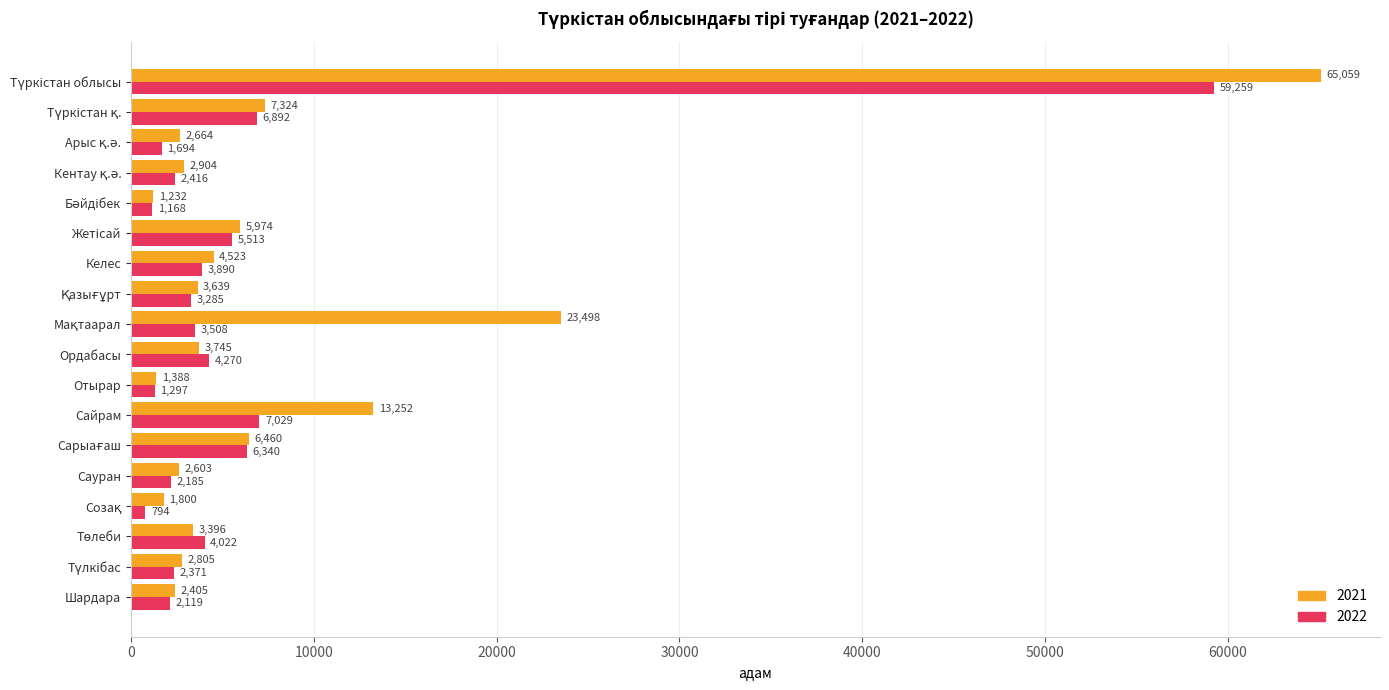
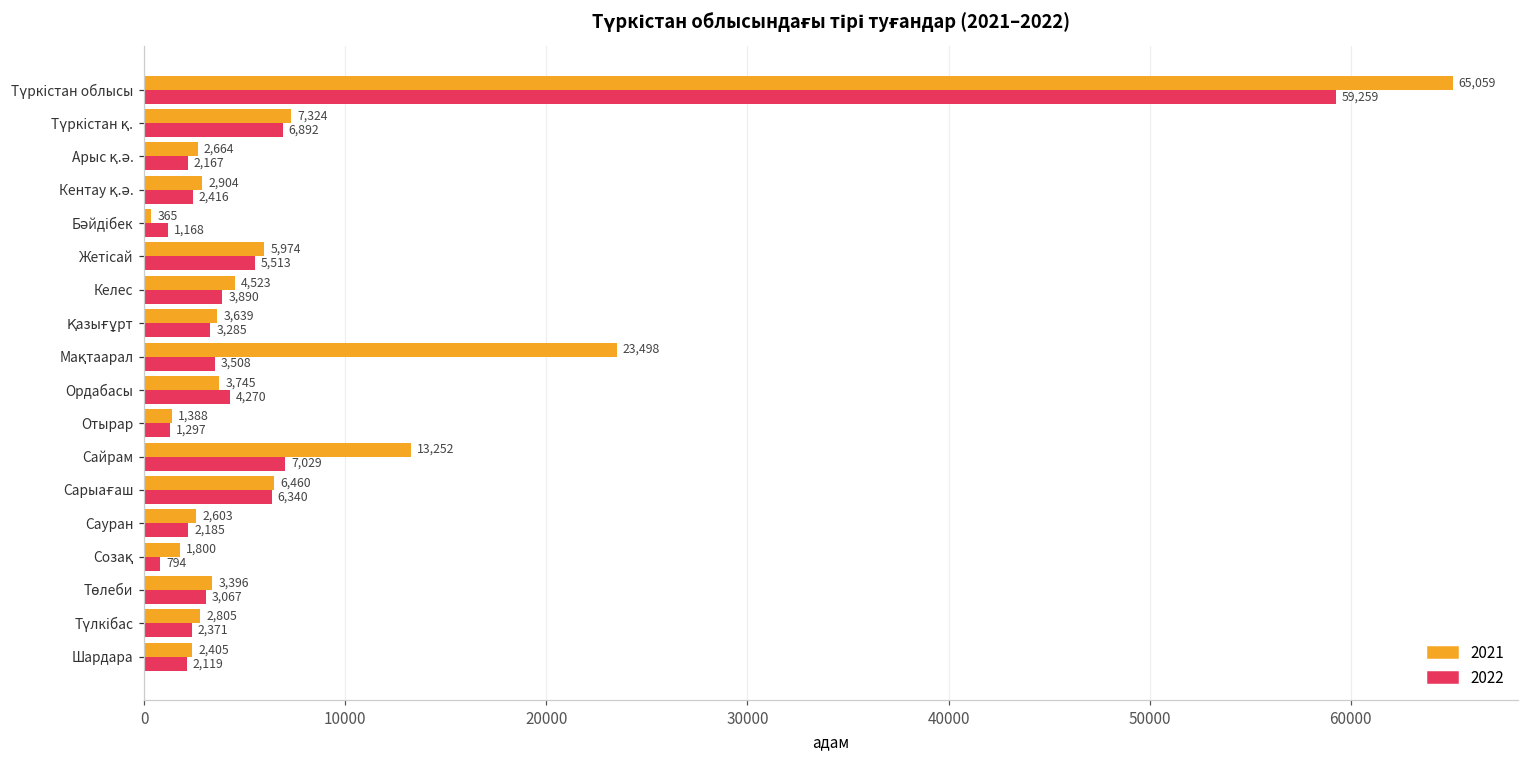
2022, Арыс қ.ә.: 1,694 -> 2,167
2021, Бәйдібек: 1,232 -> 365
2022, Төлеби: 4,022 -> 3,067
